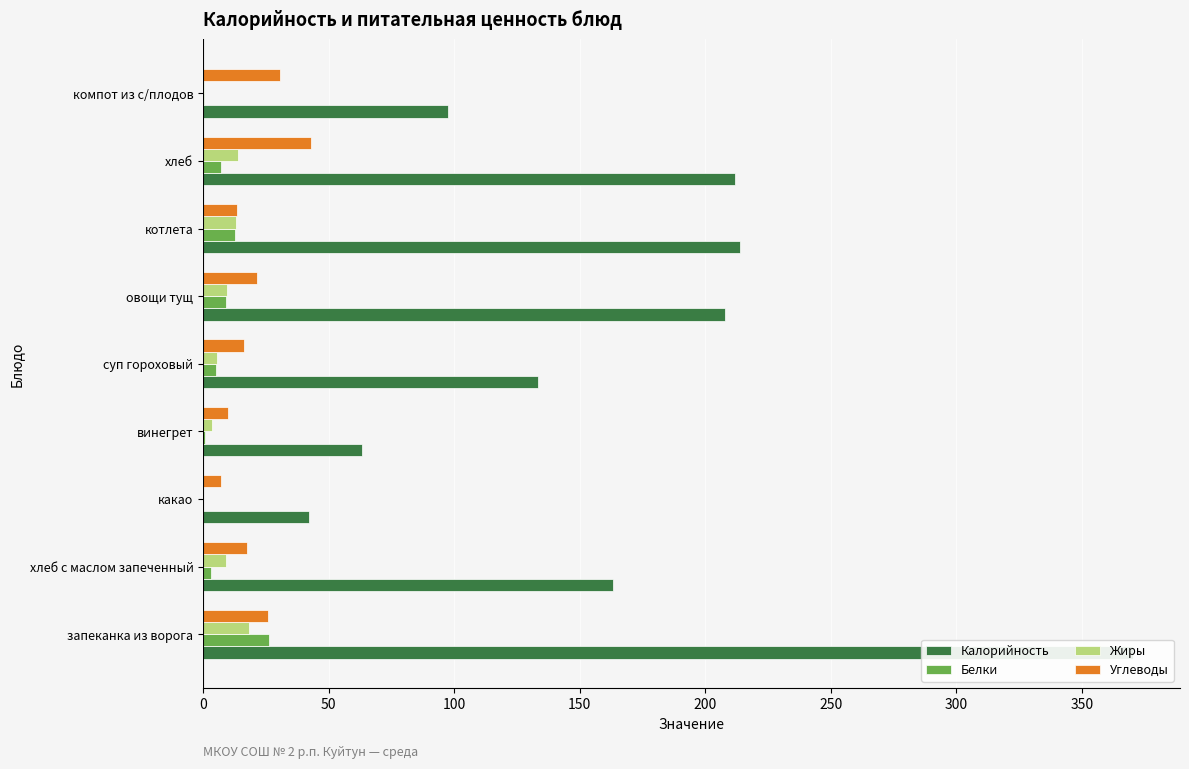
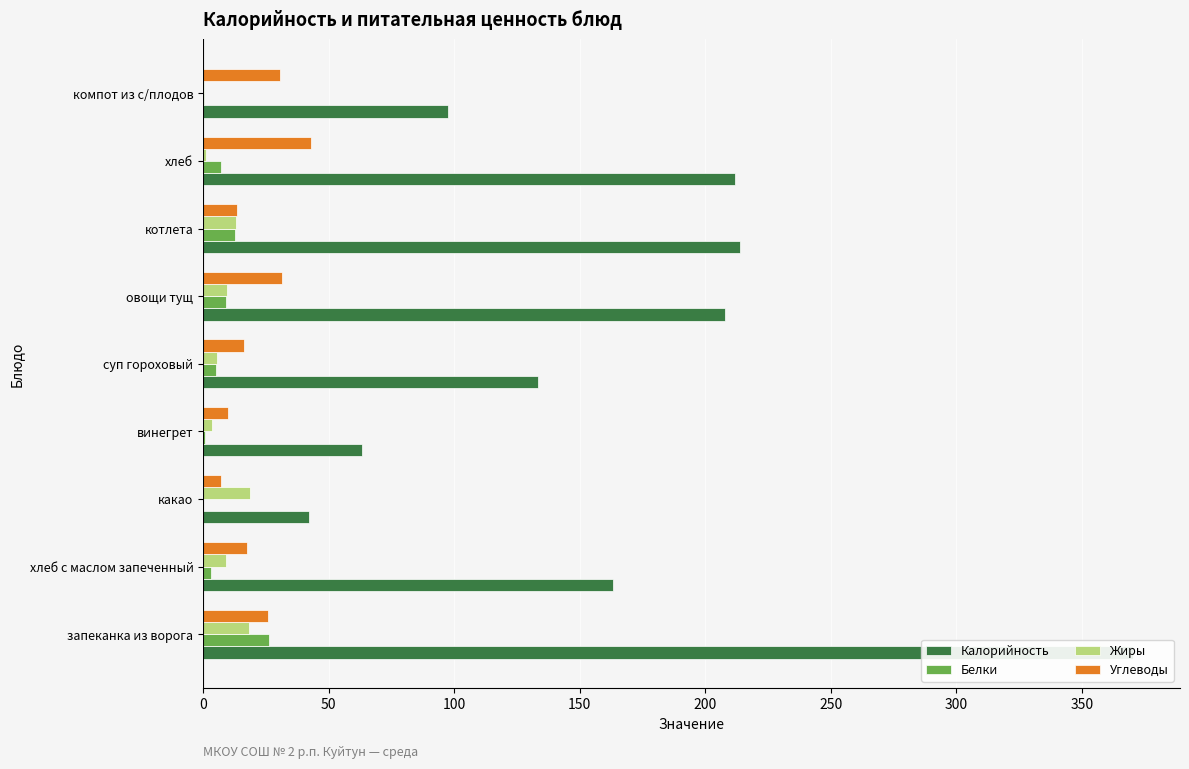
Жиры, хлеб: 14 -> 1
Углеводы, овощи тущ: 21 -> 31
Жиры, какао: 0 -> 18
